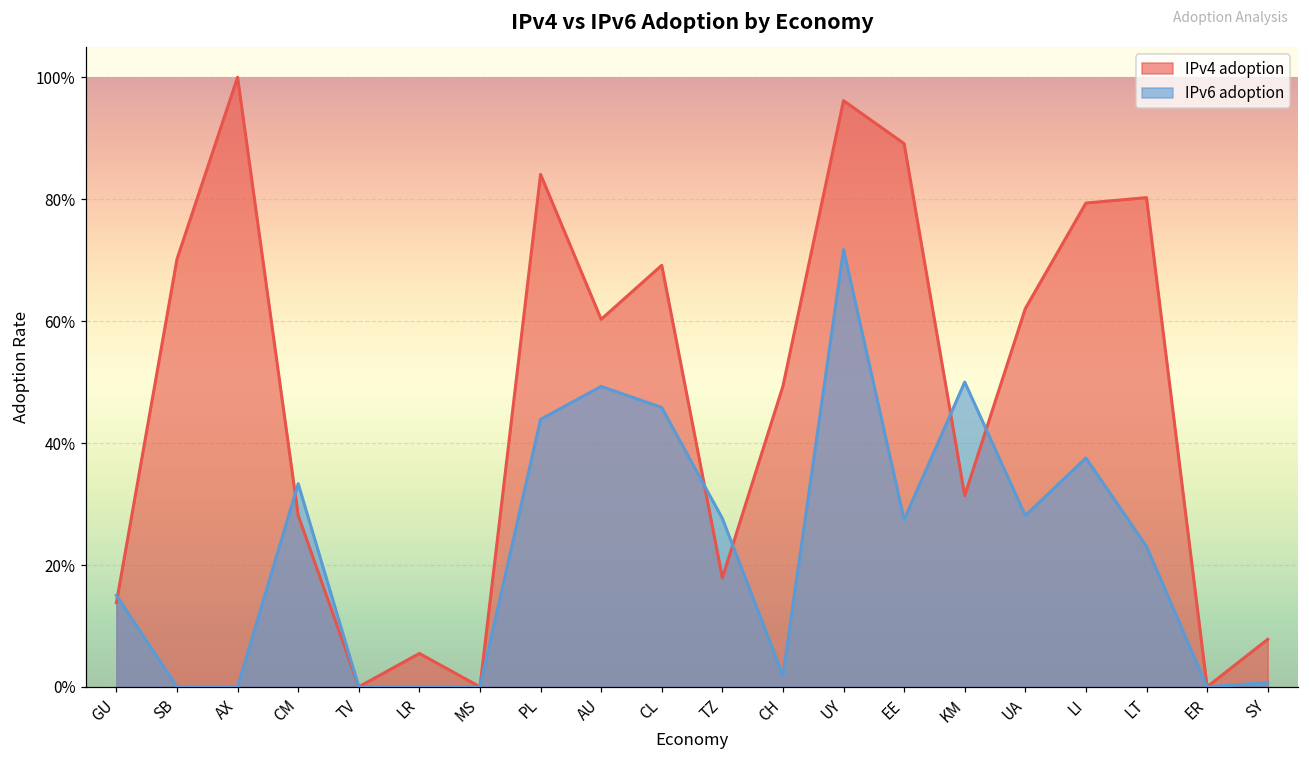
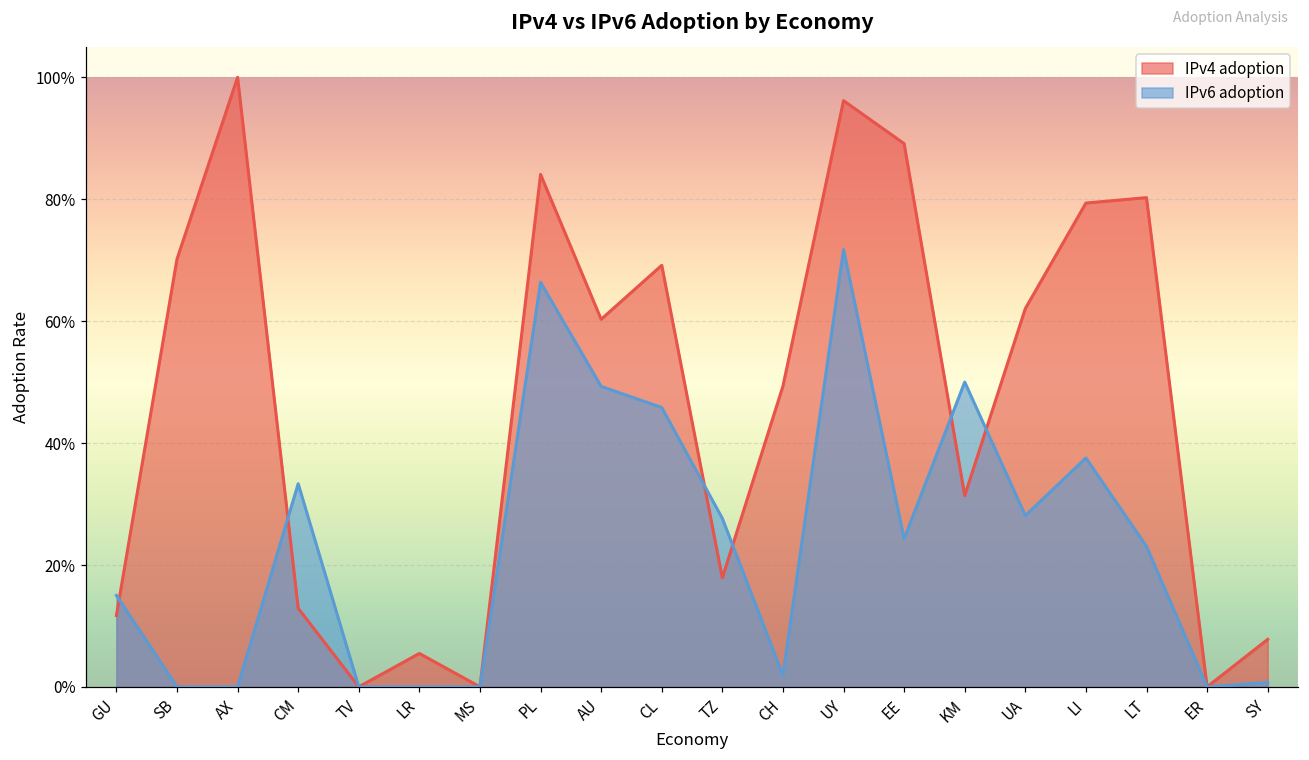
IPv4 adoption, GU: 14% -> 12%
IPv4 adoption, CM: 28% -> 13%
IPv6 adoption, PL: 44% -> 66%
IPv6 adoption, EE: 27% -> 24%
